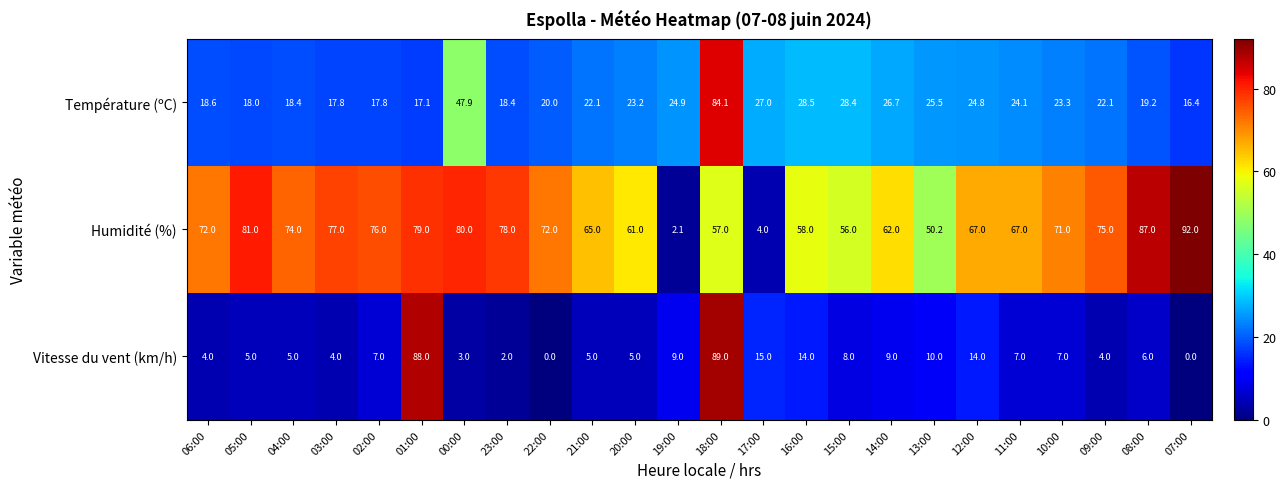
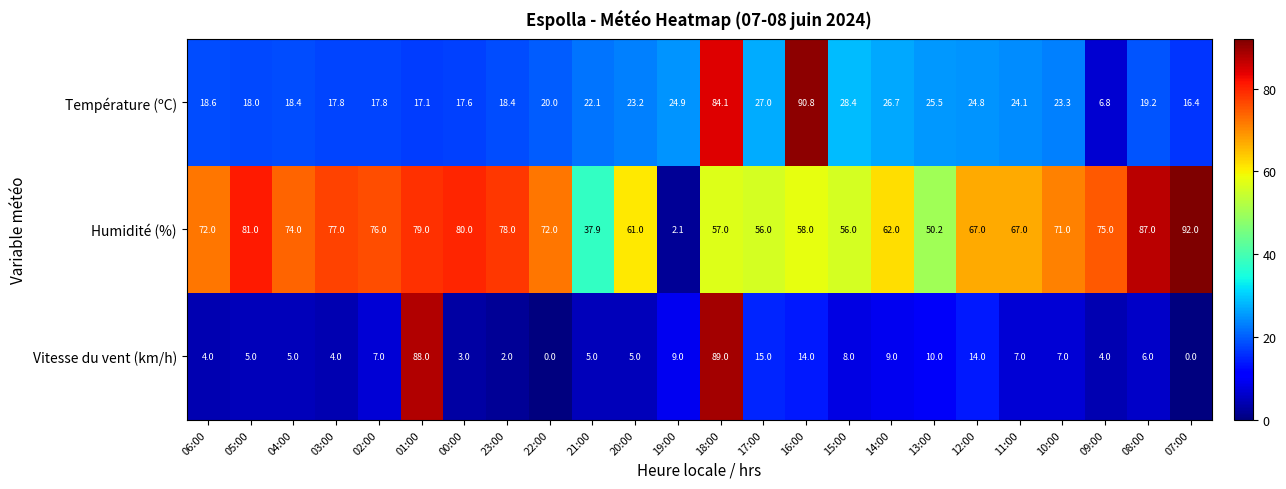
Température (ºC), 00:00: 47.9 -> 17.6
Température (ºC), 16:00: 28.5 -> 90.8
Température (ºC), 09:00: 22.1 -> 6.8
Humidité (%), 21:00: 65.0 -> 37.9
Humidité (%), 17:00: 4.0 -> 56.0
